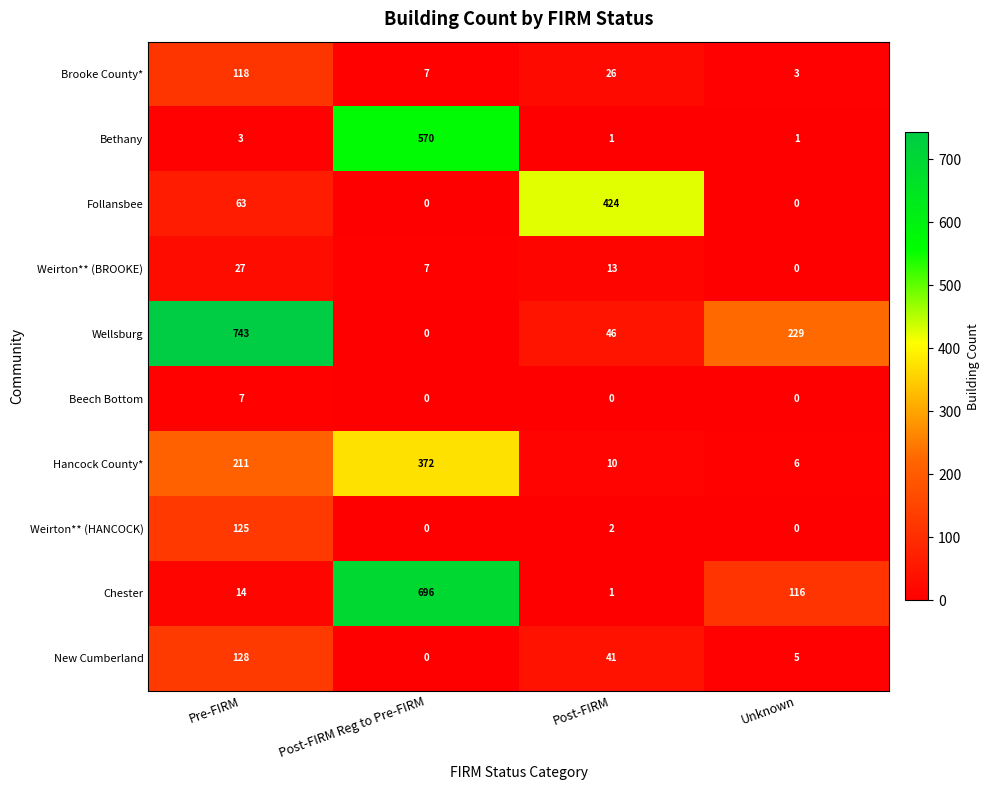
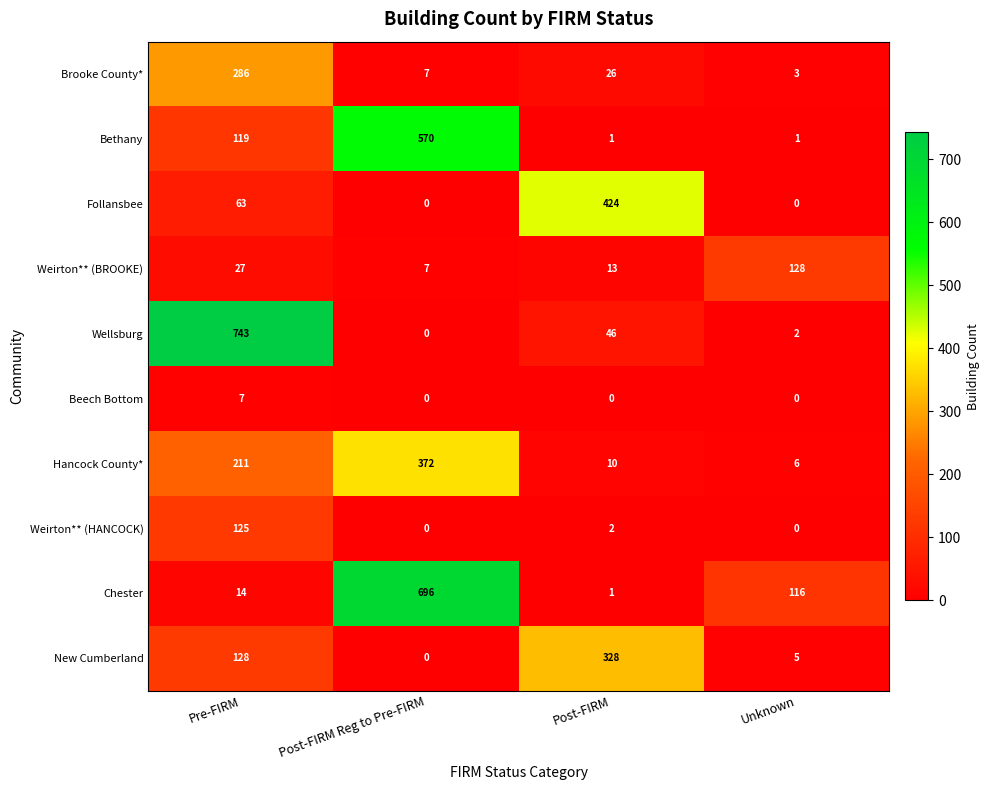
Brooke County*, Pre-FIRM: 118 -> 286
Bethany, Pre-FIRM: 3 -> 119
Weirton** (BROOKE), Unknown: 0 -> 128
Wellsburg, Unknown: 229 -> 2
New Cumberland, Post-FIRM: 41 -> 328
